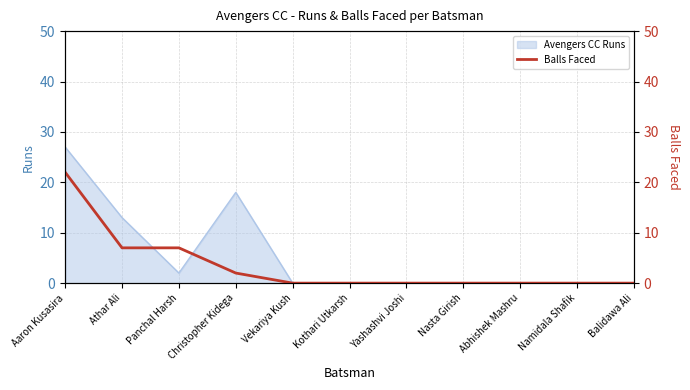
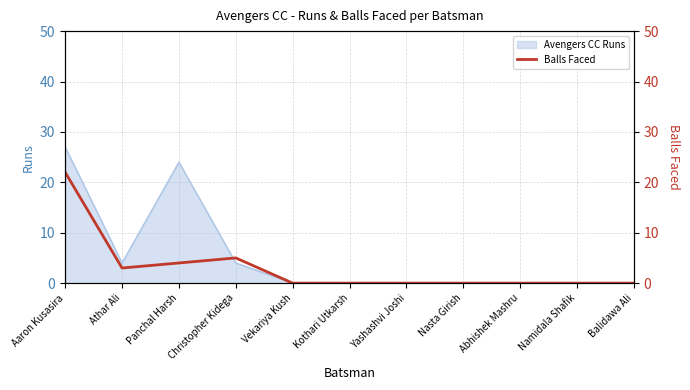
Avengers CC Runs, Athar Ali: 13 -> 4
Avengers CC Runs, Panchal Harsh: 2 -> 24
Avengers CC Runs, Christopher Kidega: 18 -> 4
Balls Faced, Athar Ali: 7 -> 3
Balls Faced, Panchal Harsh: 7 -> 4
Balls Faced, Christopher Kidega: 2 -> 5
